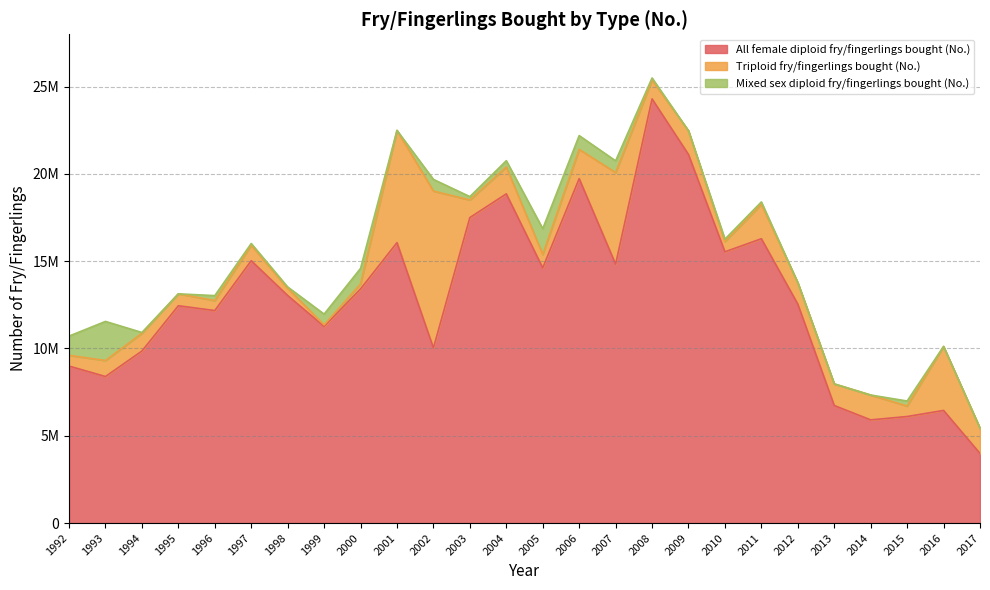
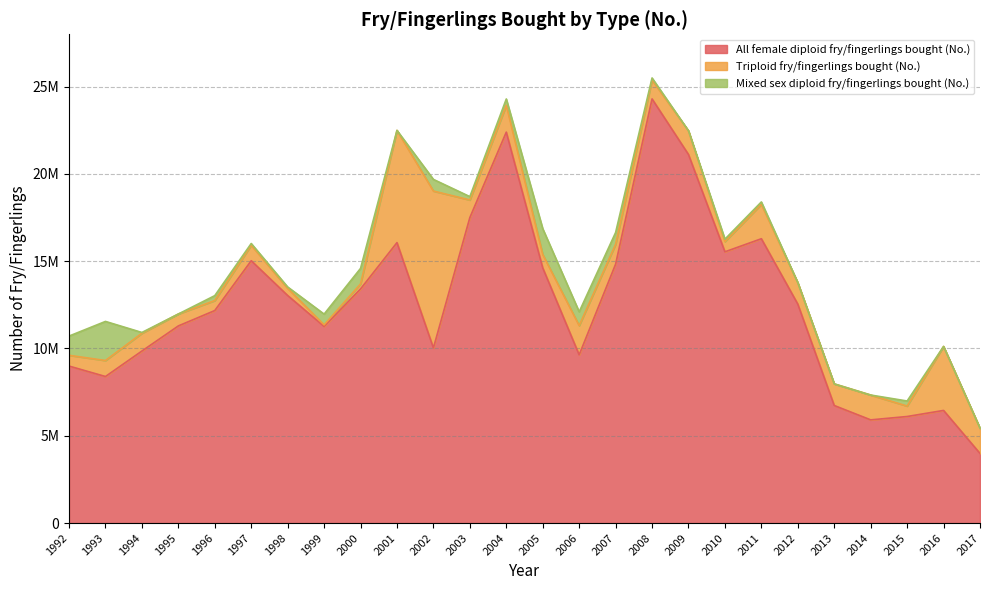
All female diploid fry/fingerlings bought (No.), 1995: 12400000 -> 11300000
All female diploid fry/fingerlings bought (No.), 2004: 18900000 -> 22400000
All female diploid fry/fingerlings bought (No.), 2006: 19700000 -> 9600000
Triploid fry/fingerlings bought (No.), 2007: 5200000 -> 1100000
